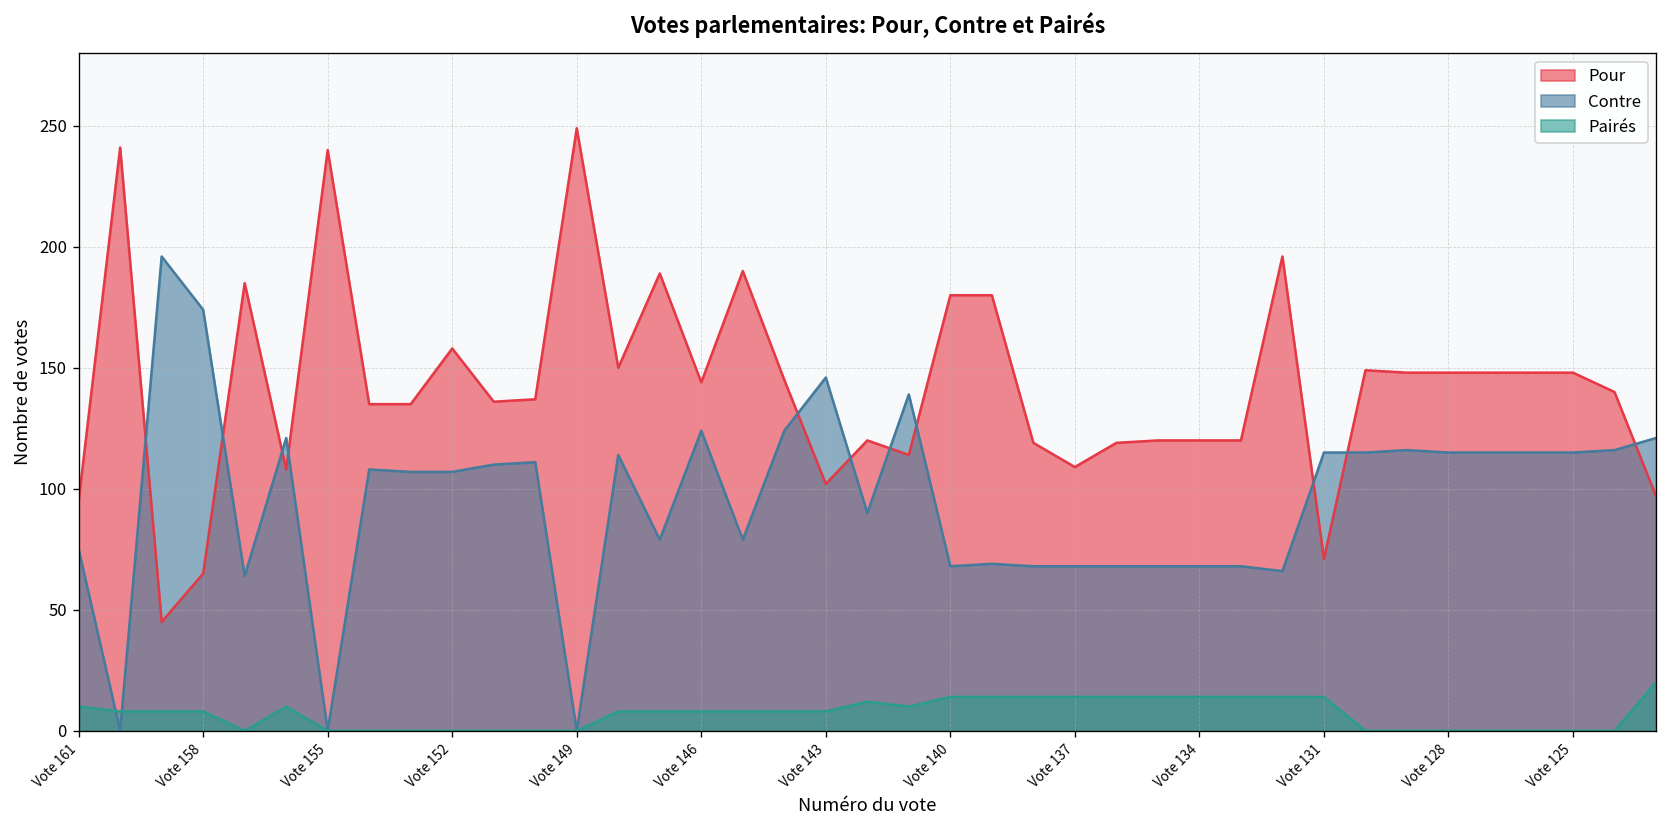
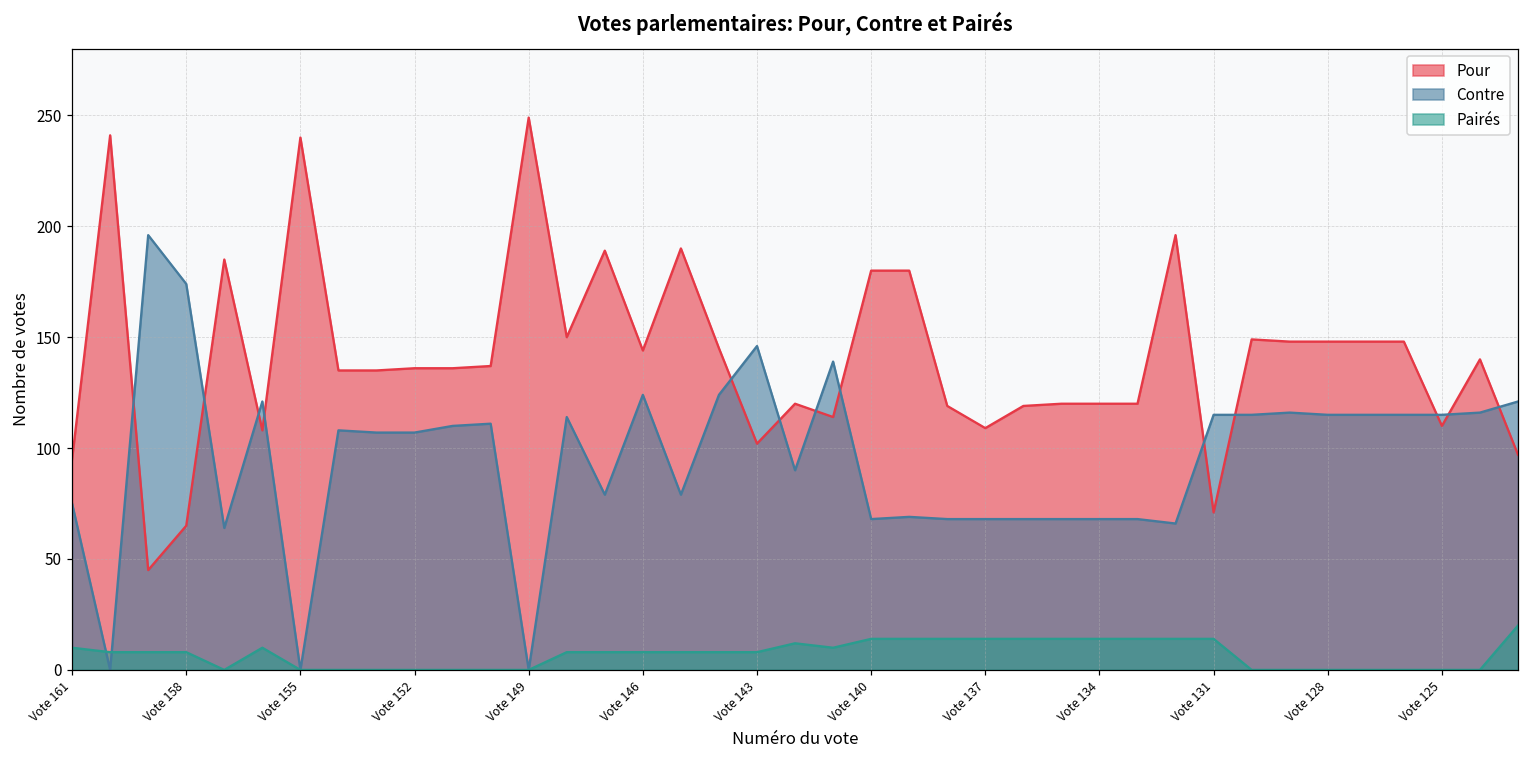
Pour, Vote 152: 158 -> 136
Pour, Vote 125: 148 -> 110
